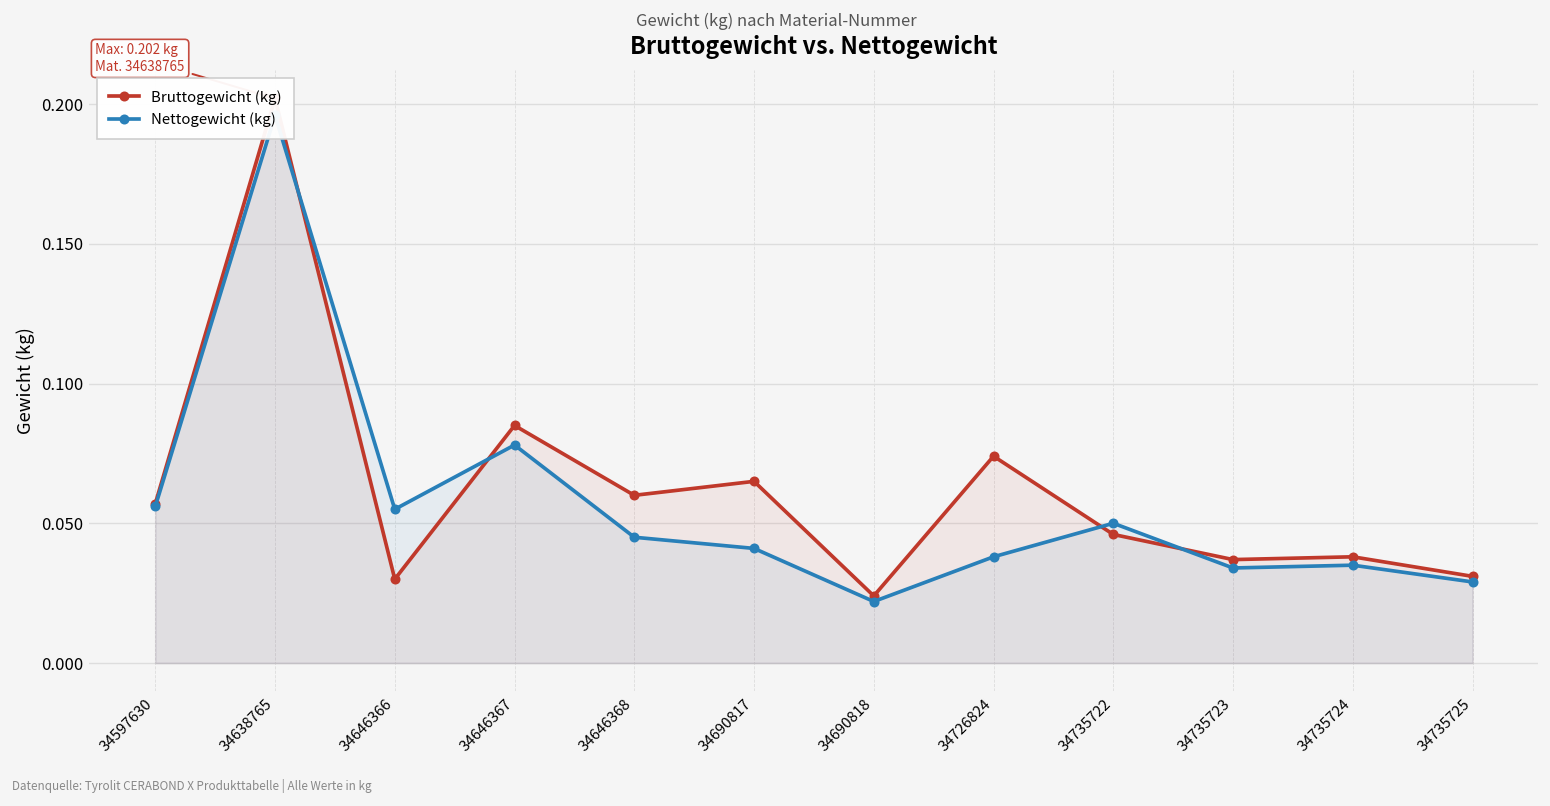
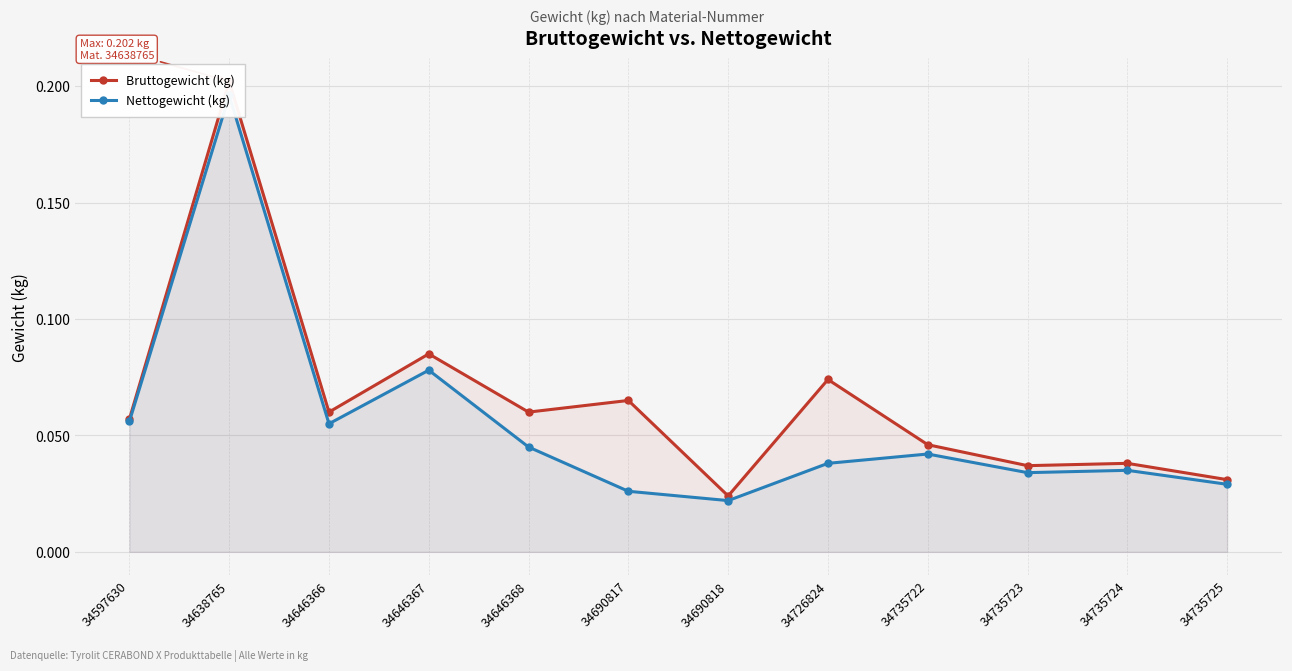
Bruttogewicht (kg), 34646366: 0.03 -> 0.06
Nettogewicht (kg), 34690817: 0.041 -> 0.026
Nettogewicht (kg), 34735722: 0.050 -> 0.042
